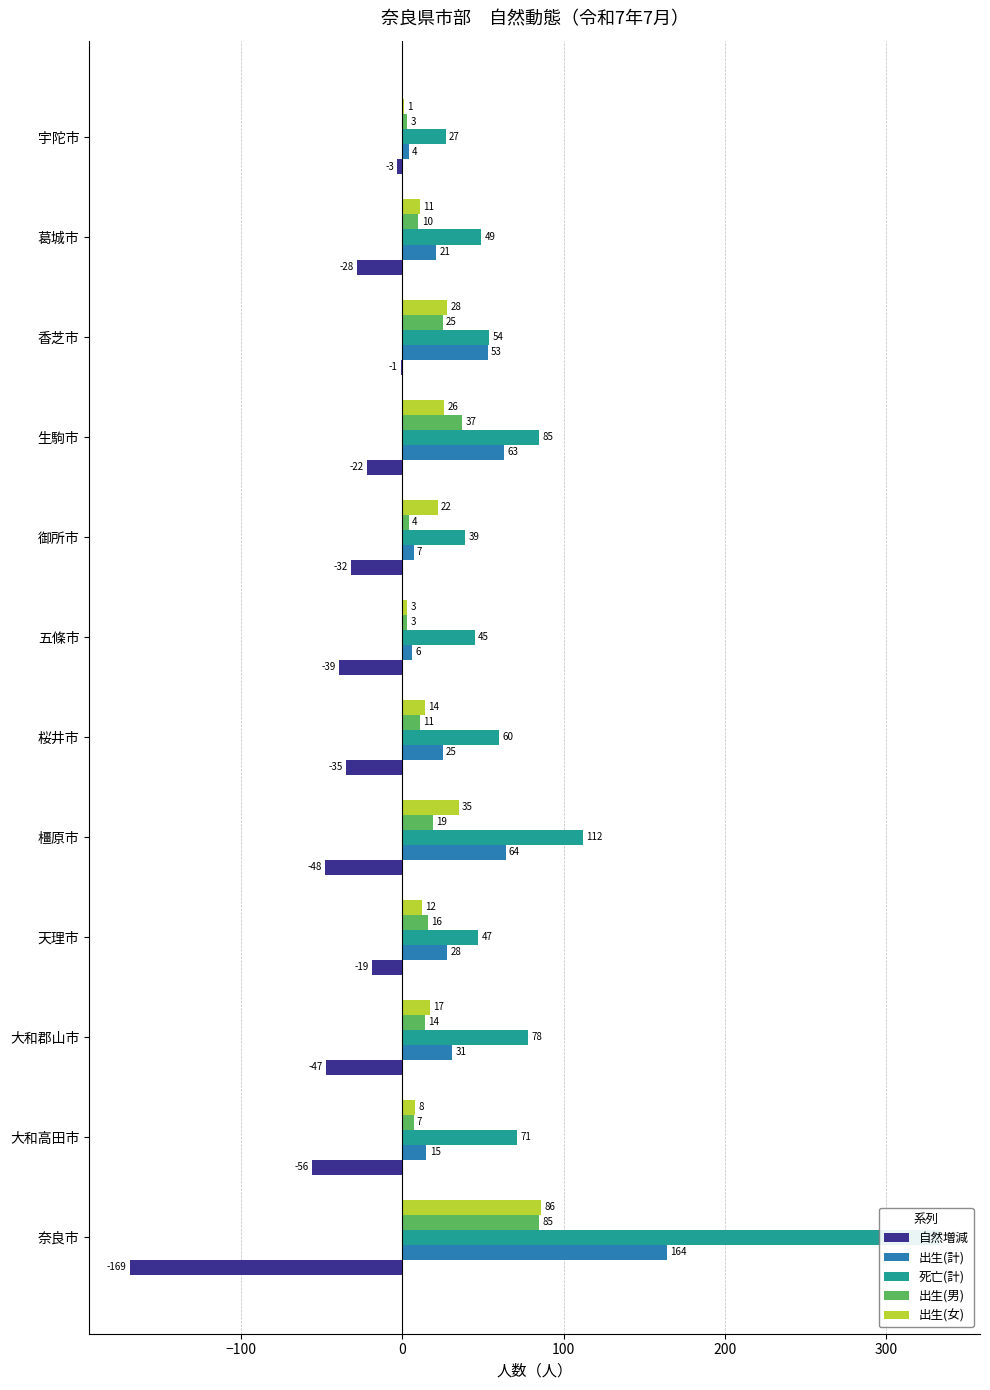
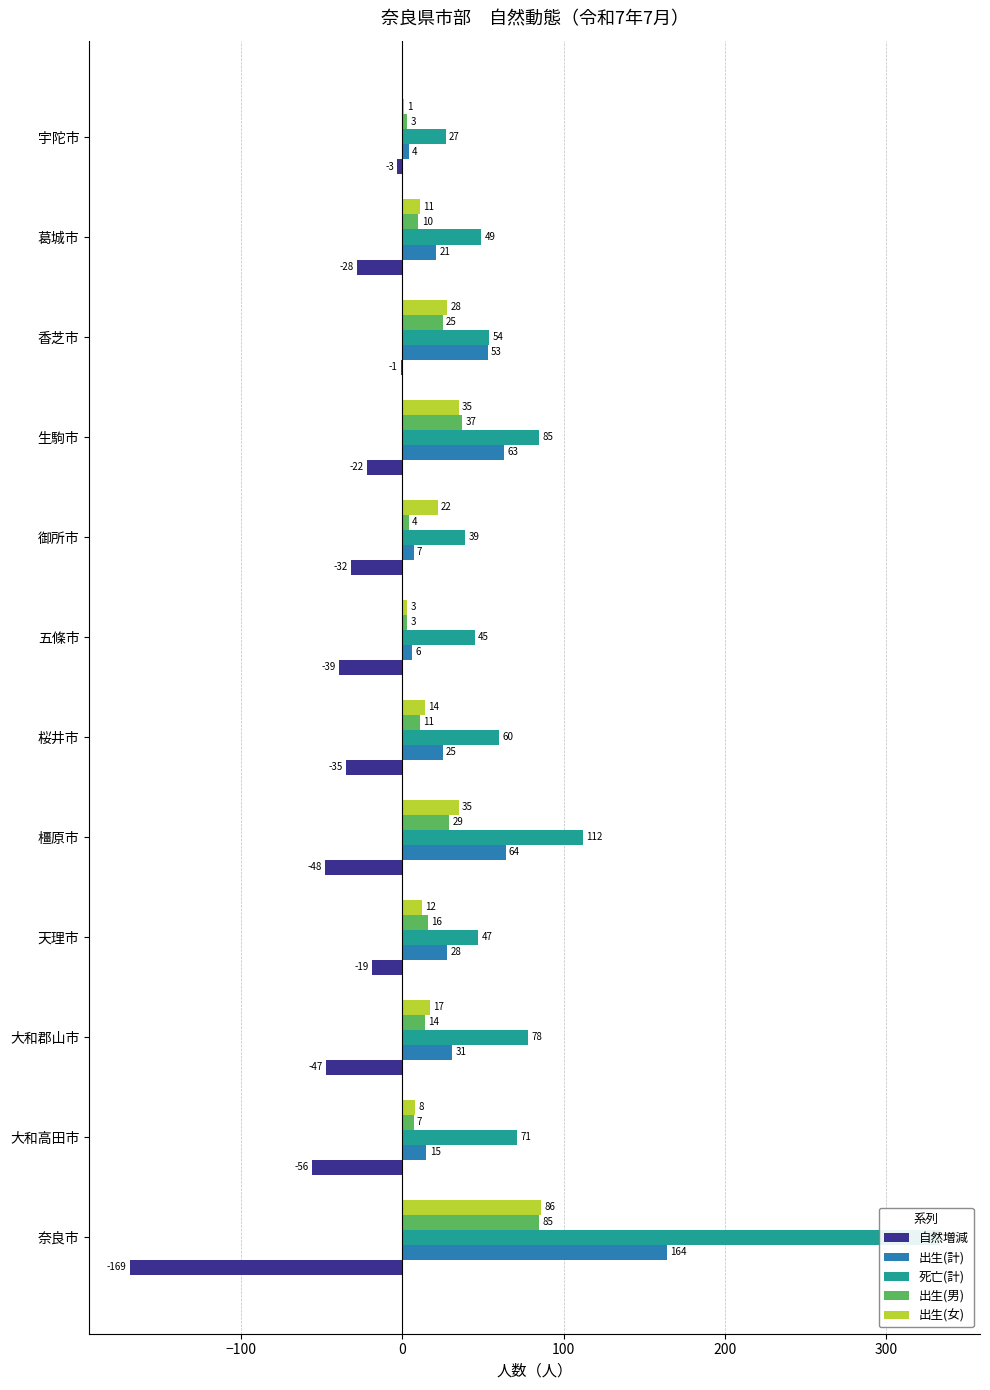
出生(女), 生駒市: 26 -> 35
出生(男), 橿原市: 19 -> 29
